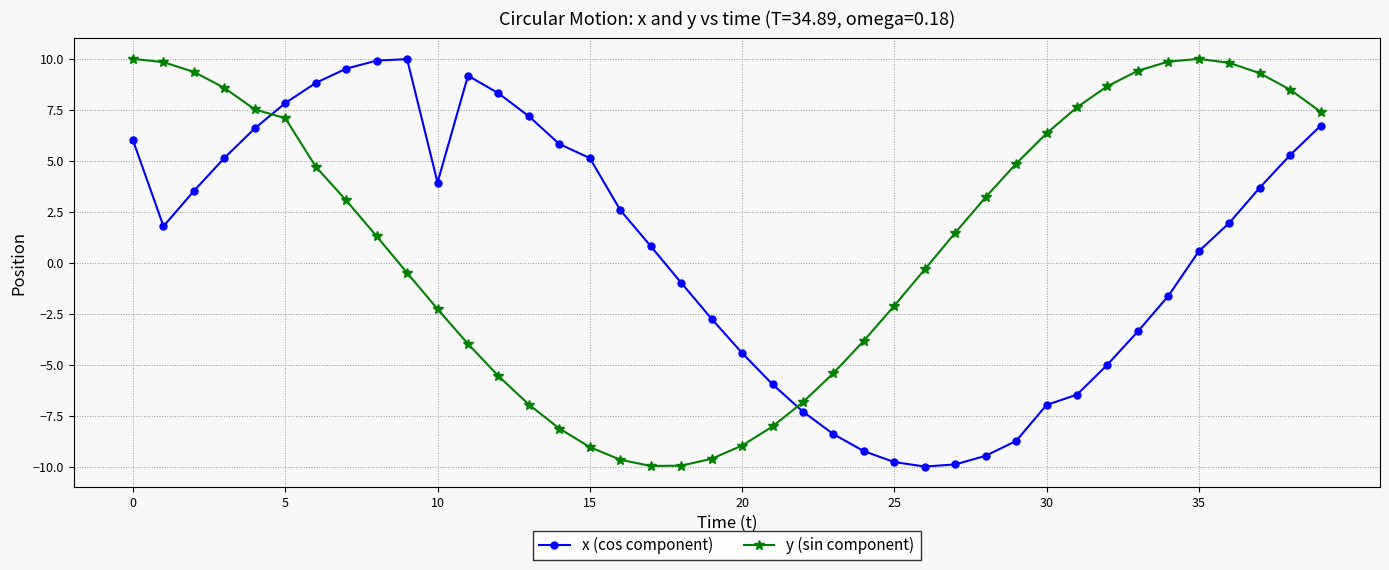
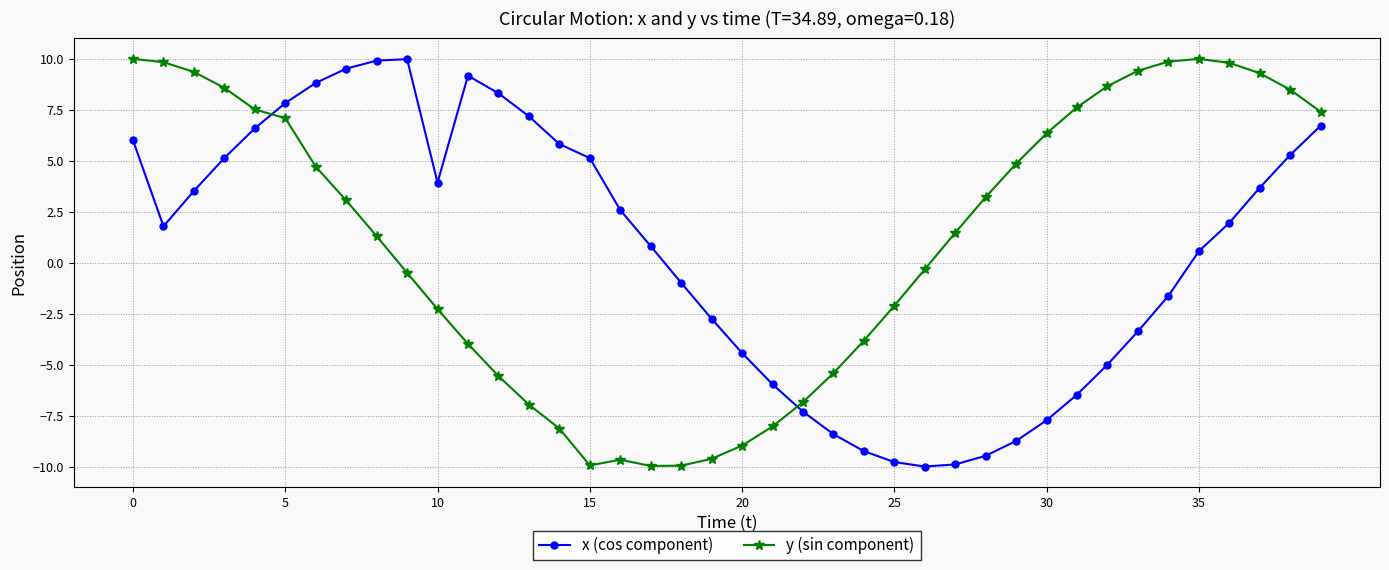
y (sin component), 15: -9.0 -> -9.9
x (cos component), 30: -7.0 -> -7.7
